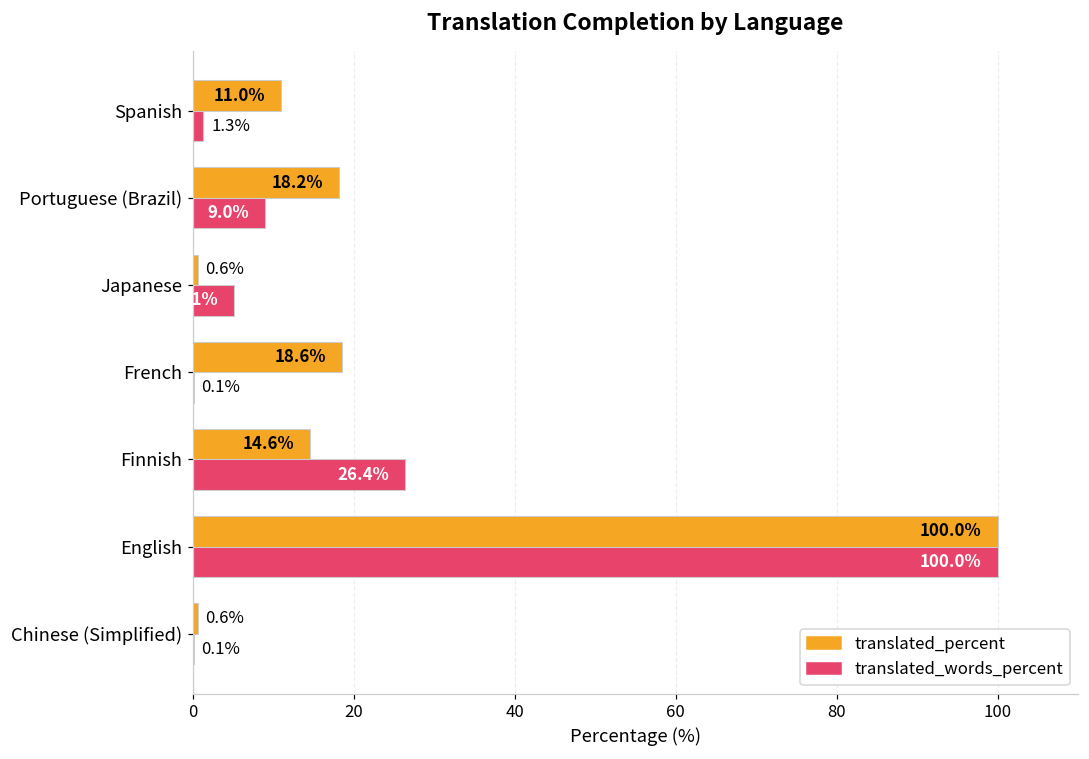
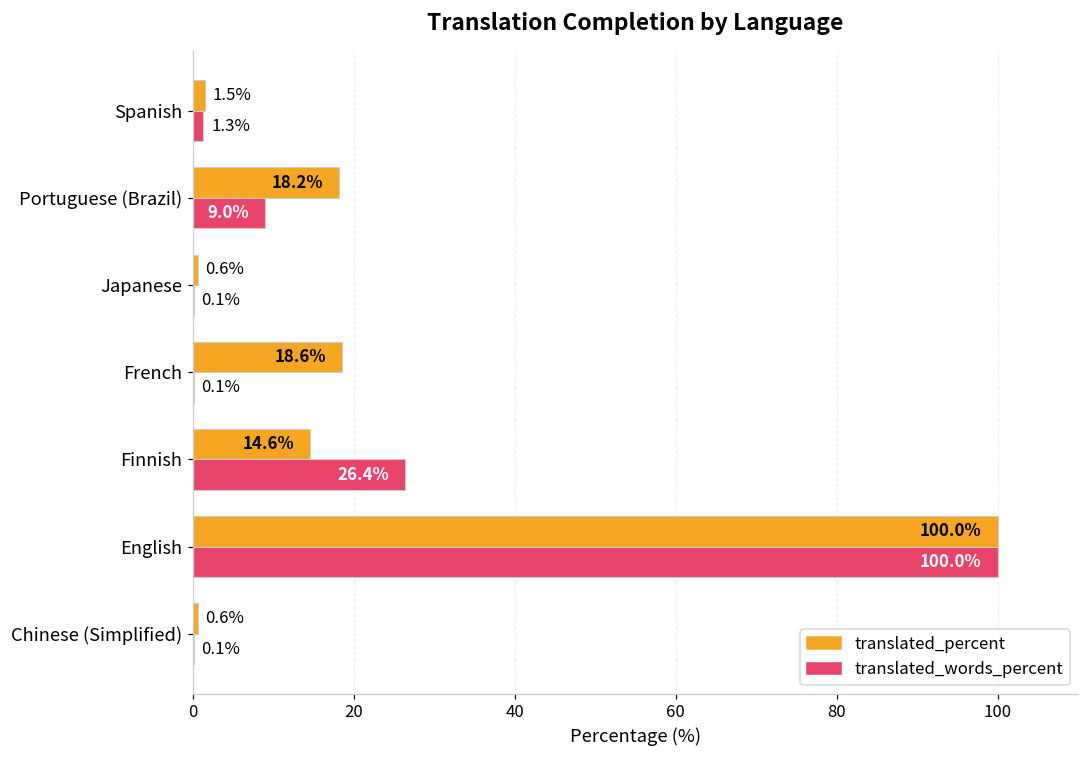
translated_percent, Spanish: 11.0% -> 1.5%
translated_words_percent, Japanese: 5.1% -> 0.1%
